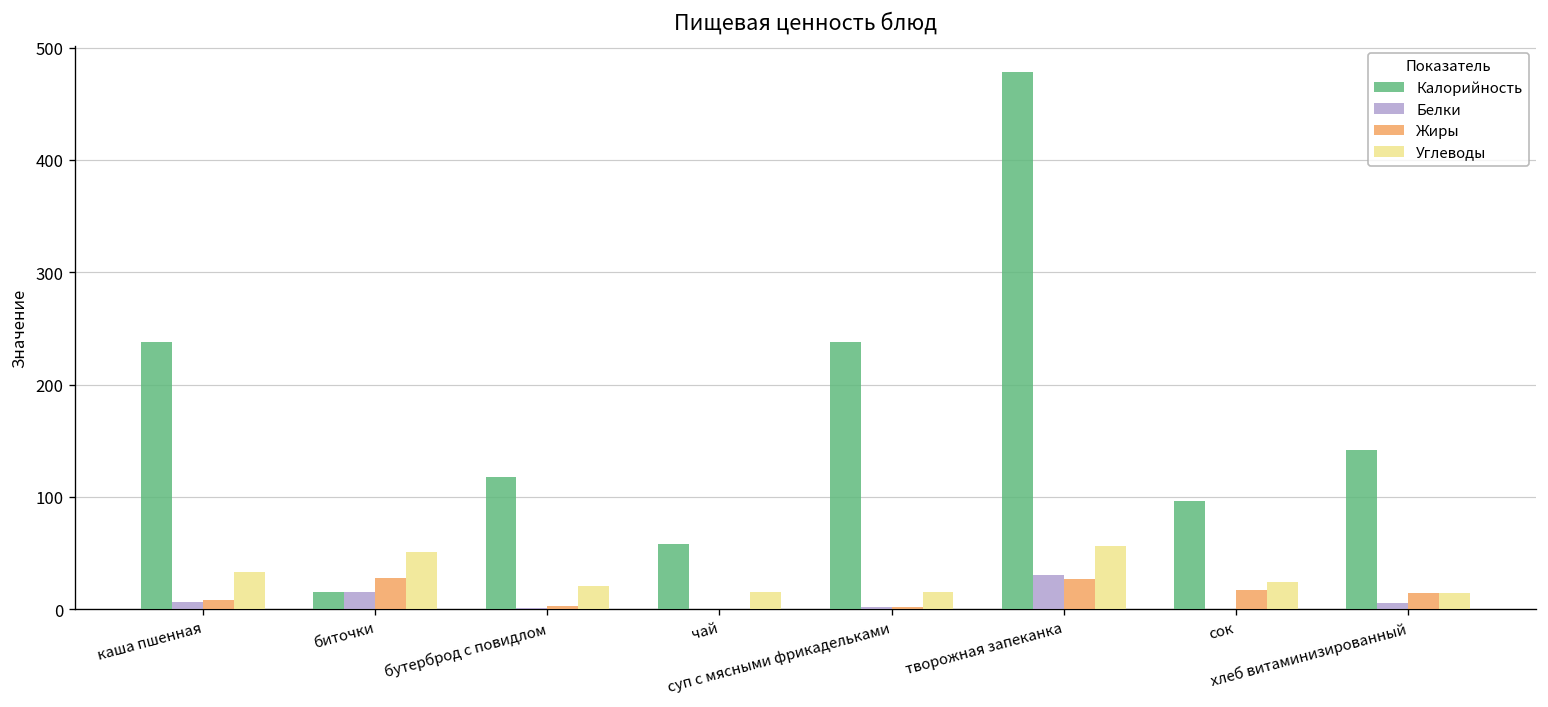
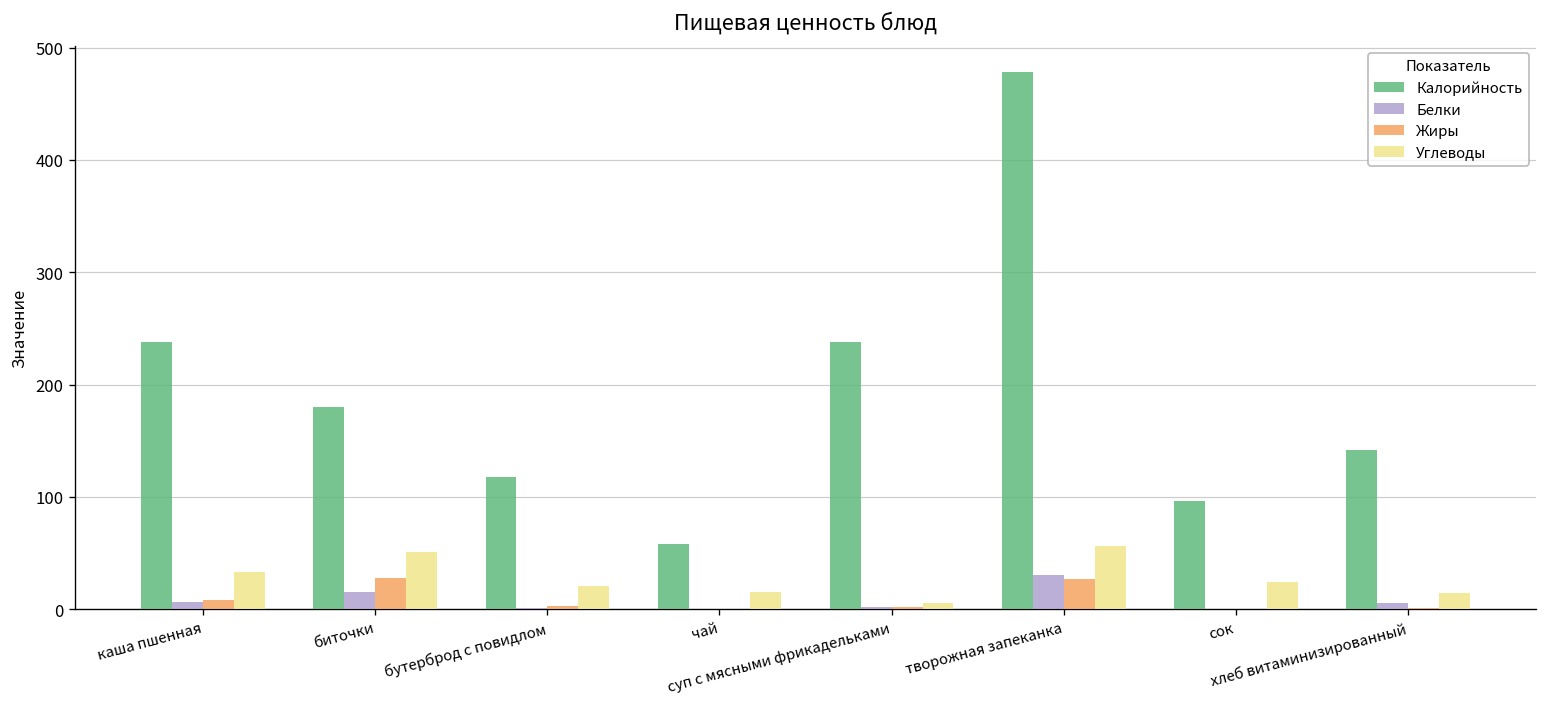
Калорийность, биточки: 20 -> 180
Углеводы, суп с мясными фрикадельками: 20 -> 10
Жиры, сок: 20 -> 0
Жиры, хлеб витаминизированный: 10 -> 0
